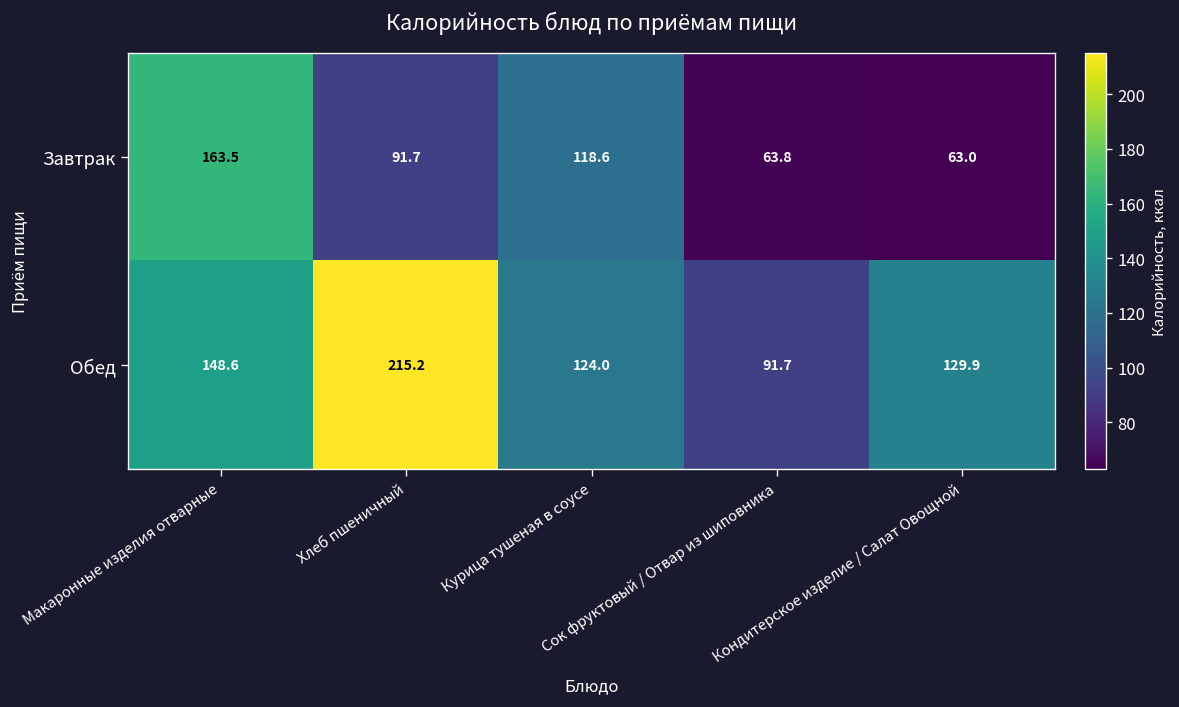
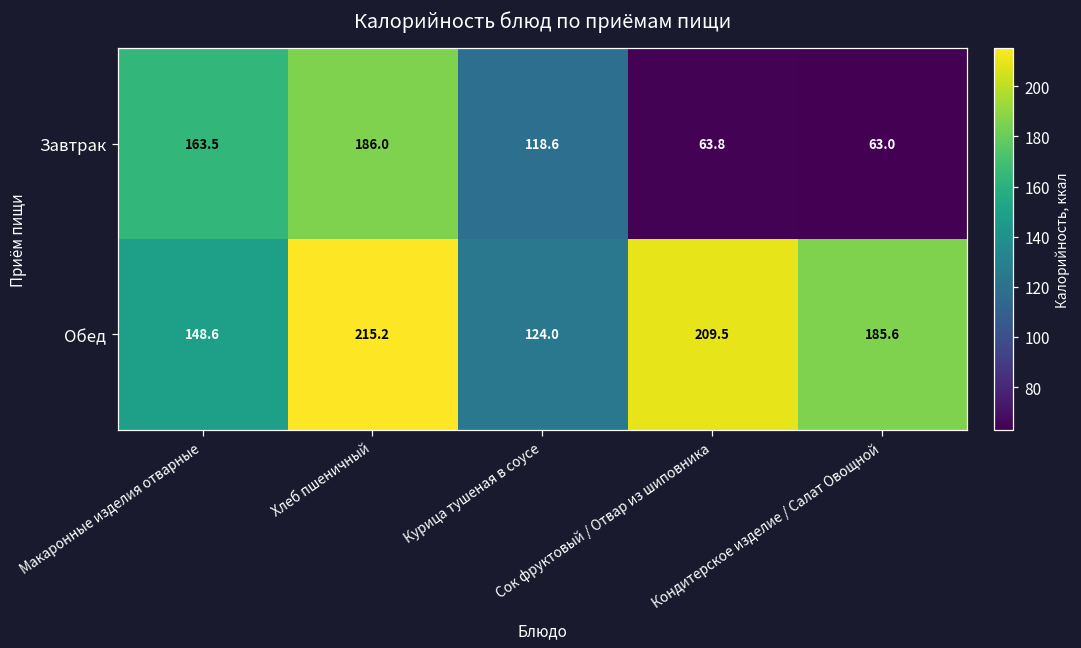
Завтрак, Хлеб пшеничный: 91.7 -> 186.0
Обед, Сок фруктовый / Отвар из шиповника: 91.7 -> 209.5
Обед, Кондитерское изделие / Салат Овощной: 129.9 -> 185.6
